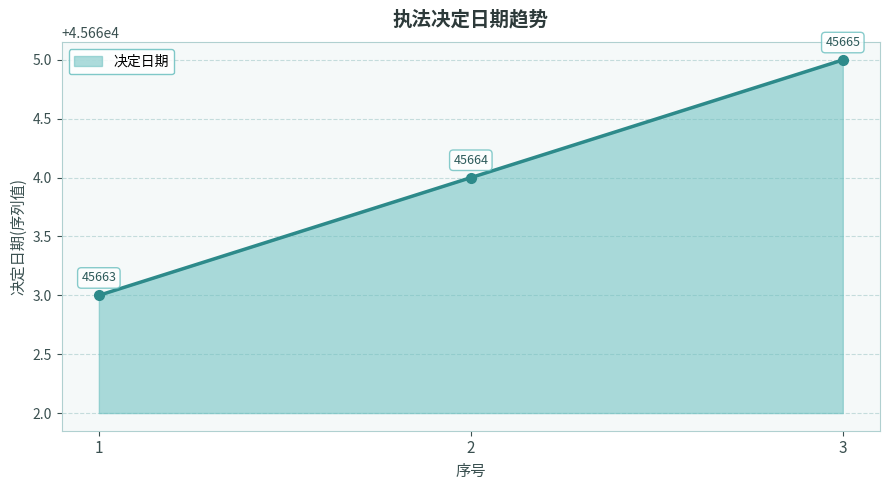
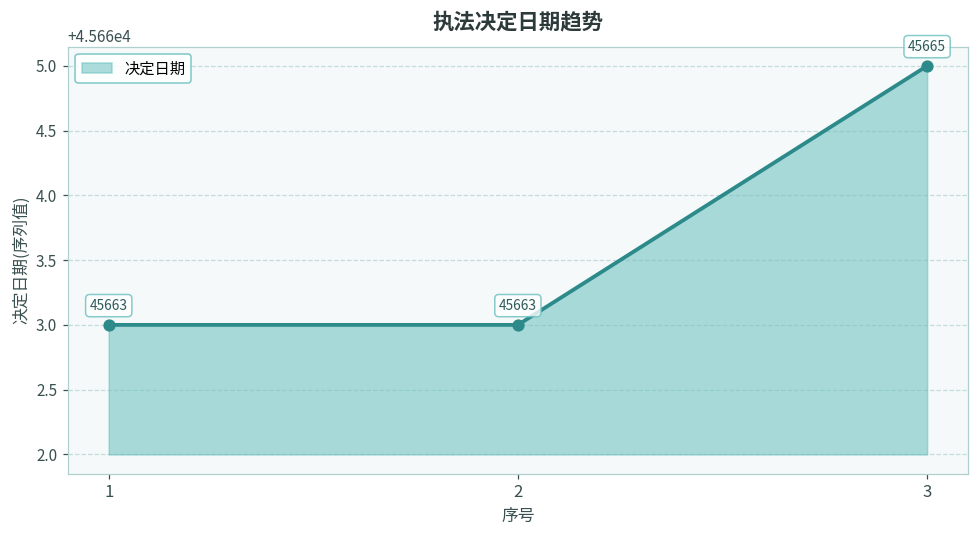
2: 45664 -> 45663
